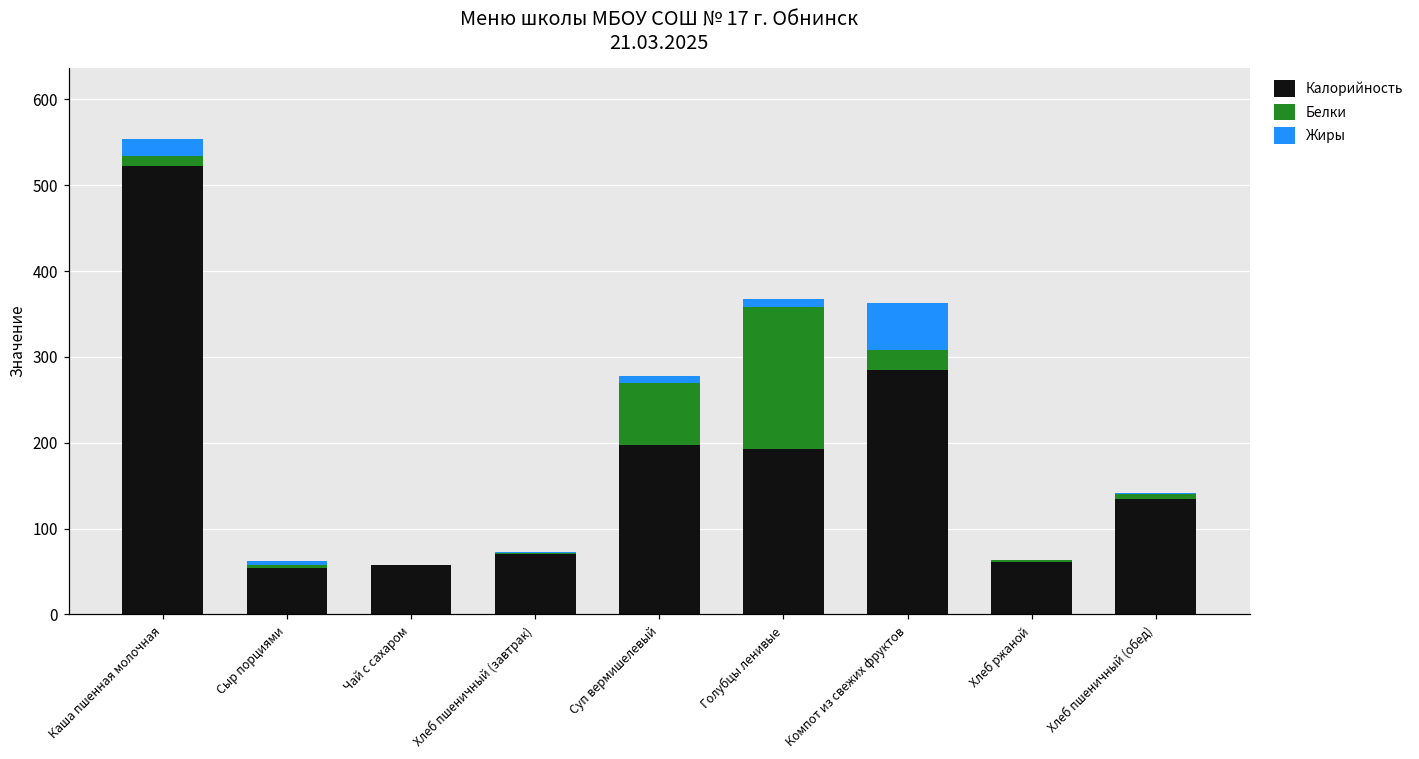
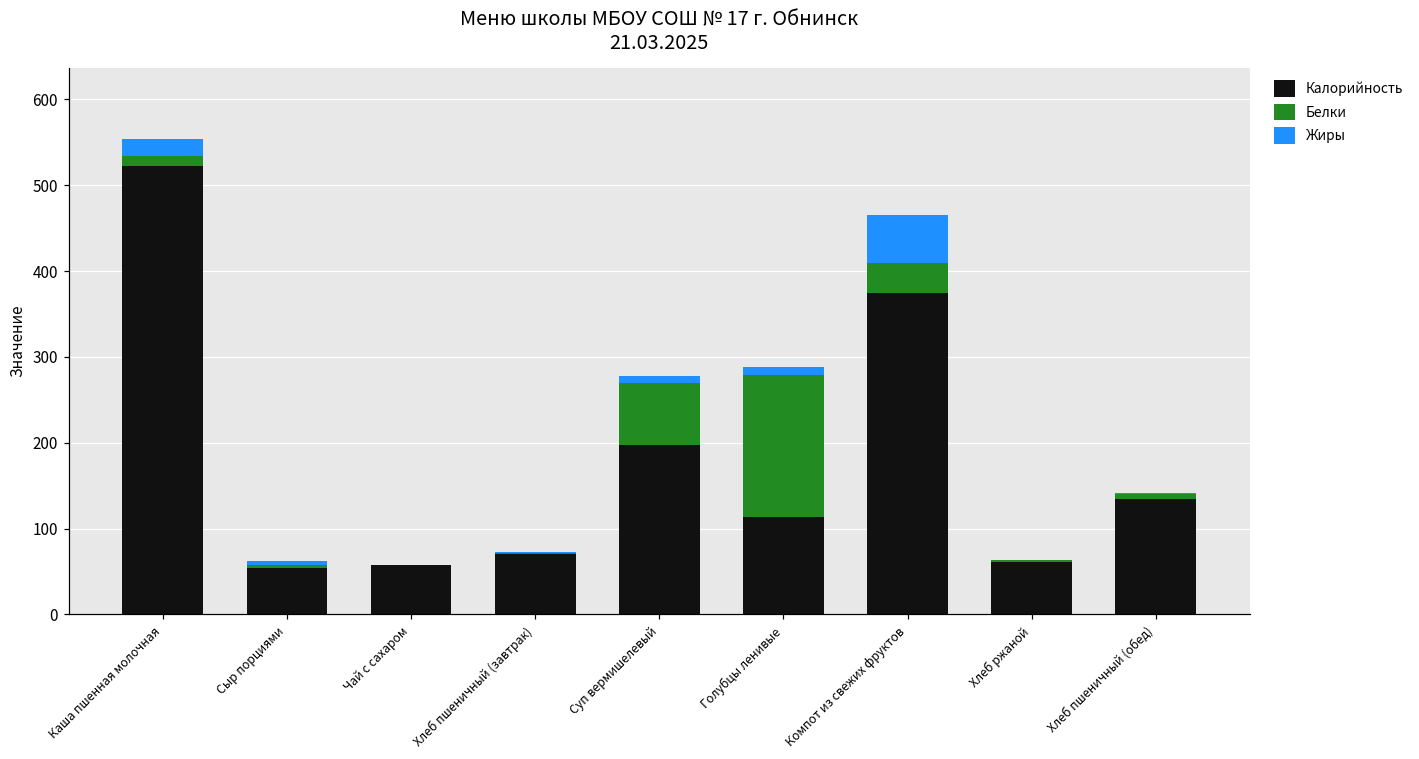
Калорийность, Голубцы ленивые: 190 -> 110
Калорийность, Компот из свежих фруктов: 290 -> 370
Белки, Компот из свежих фруктов: 20 -> 40
